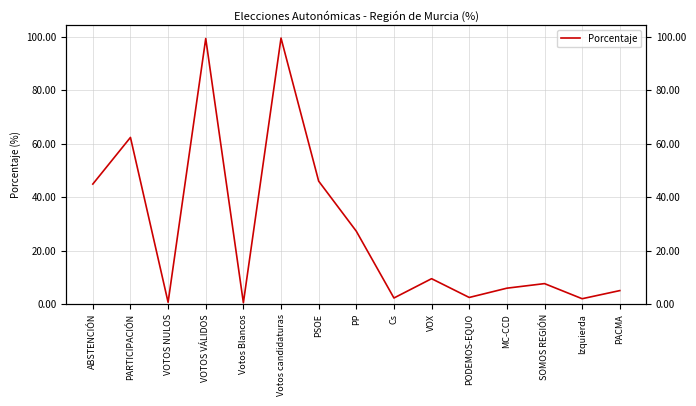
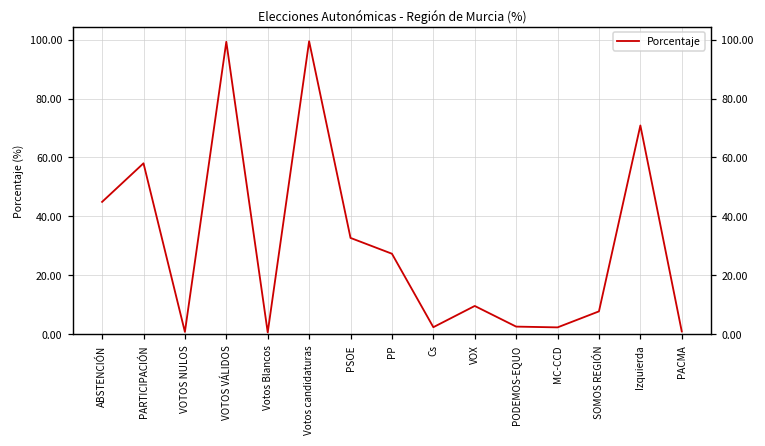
PARTICIPACIÓN: 62 -> 58
PSOE: 46 -> 33
MC-CCD: 6 -> 2
Izquierda: 2 -> 71
PACMA: 5 -> 1
